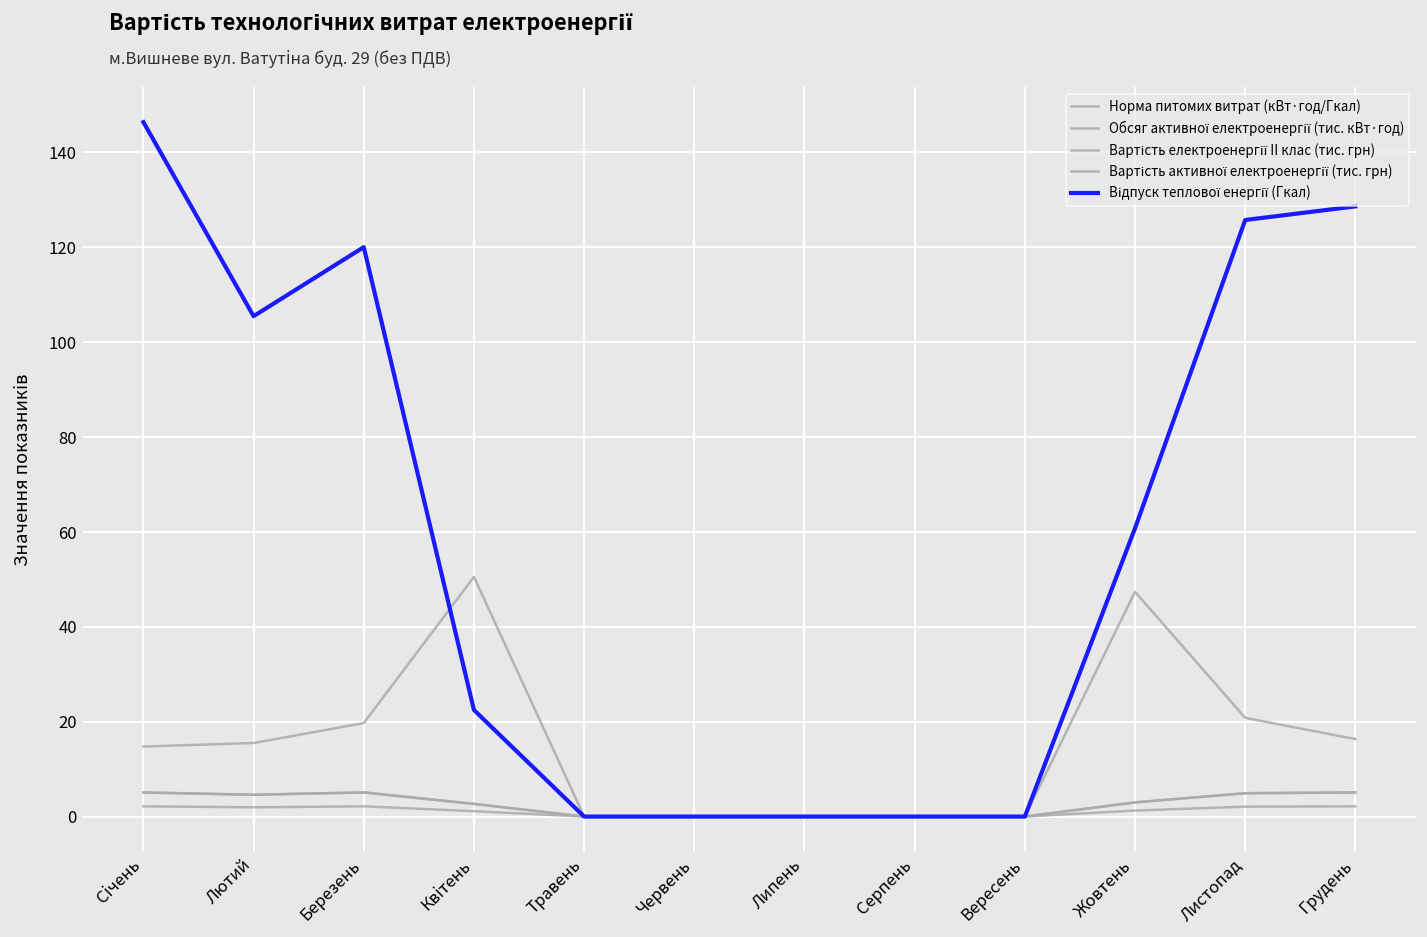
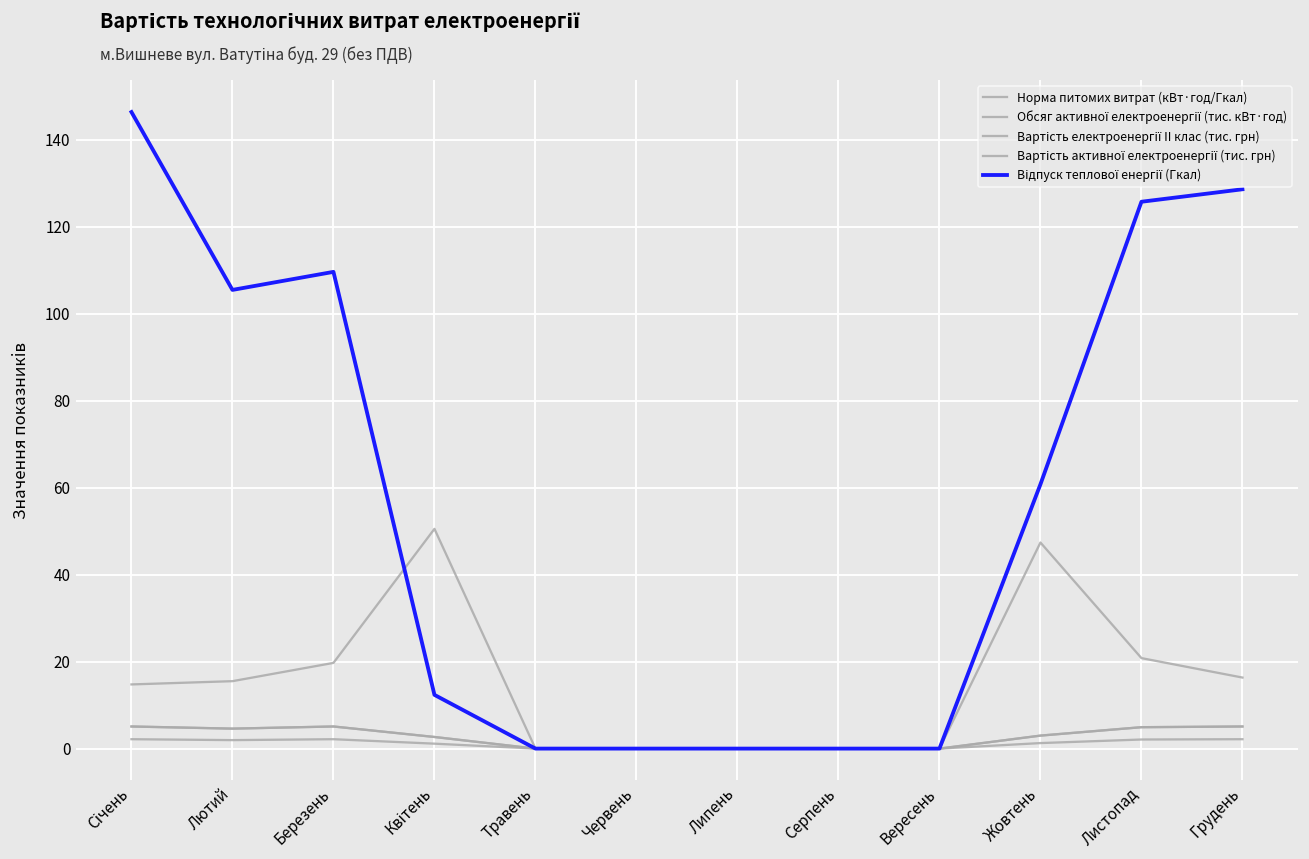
Відпуск теплової енергії (Гкал), Березень: 120 -> 110
Відпуск теплової енергії (Гкал), Квітень: 22 -> 12
